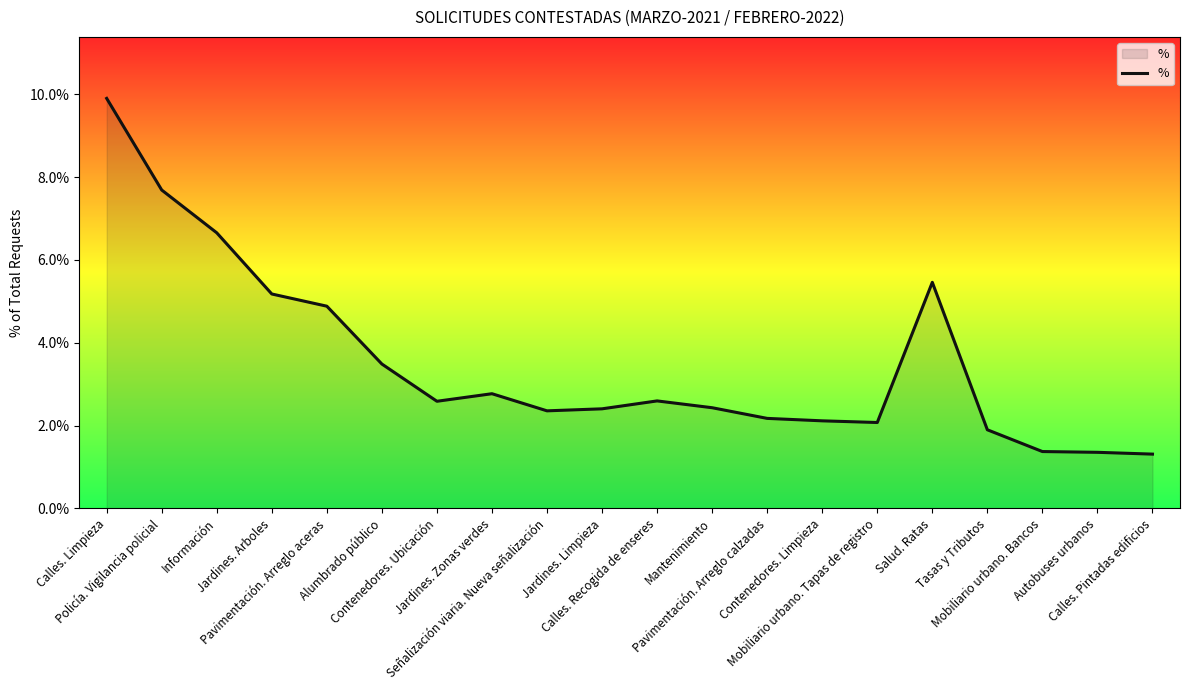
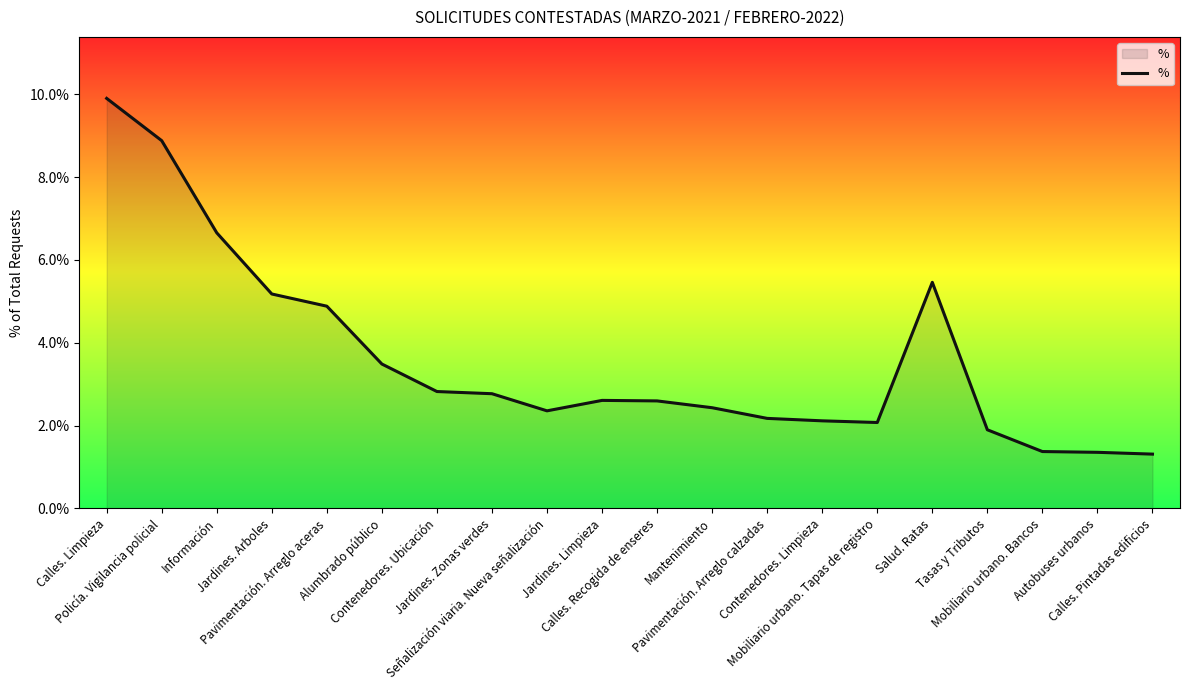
Policía. Vigilancia policial: 7.7% -> 8.9%
Contenedores. Ubicación: 2.6% -> 2.8%
Jardines. Limpieza: 2.4% -> 2.6%
